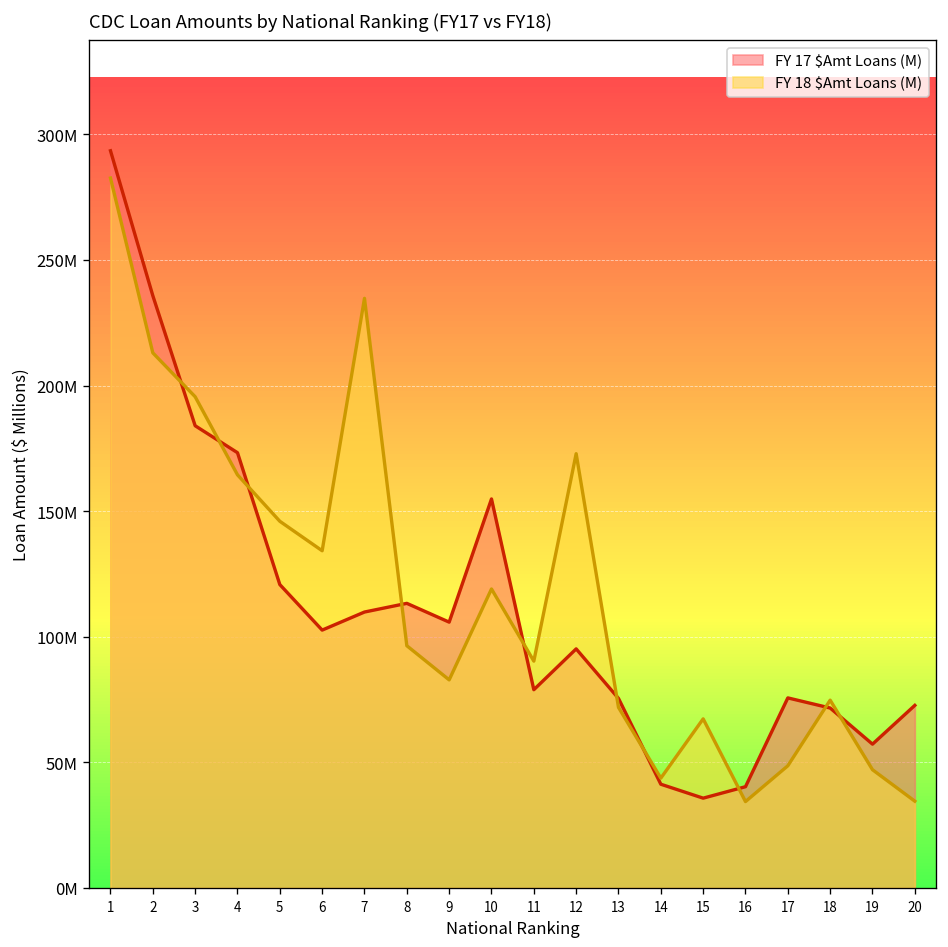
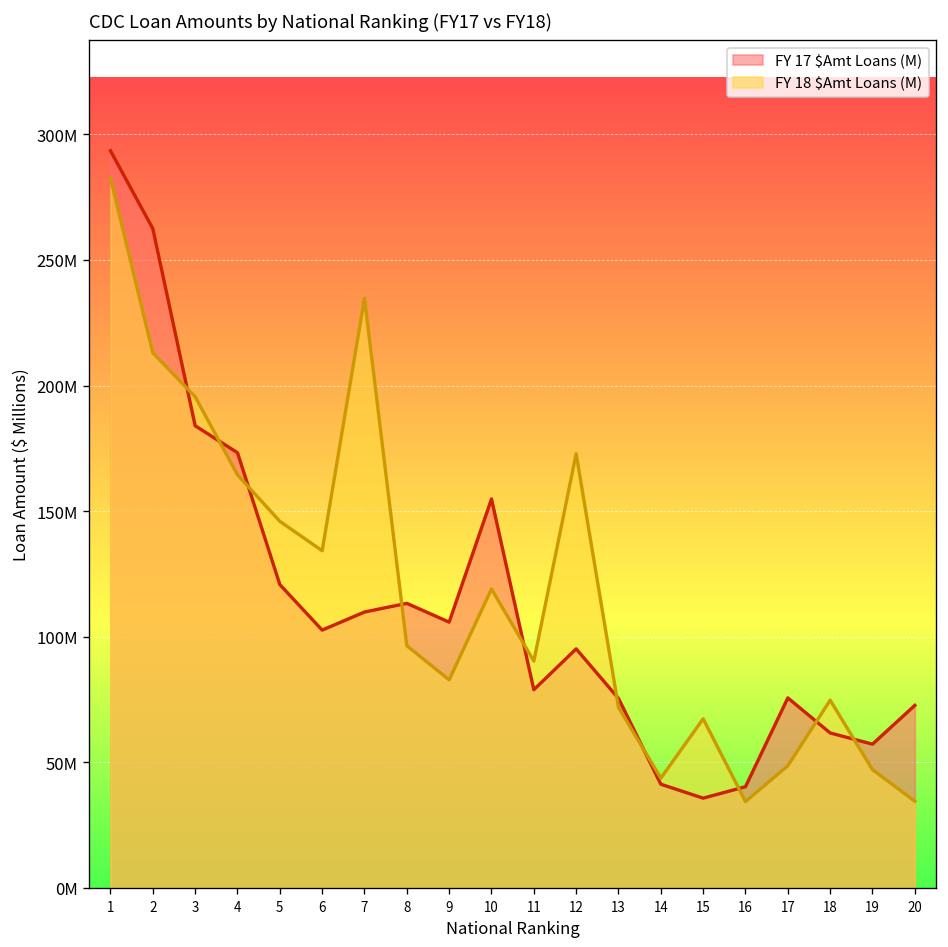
FY 17 $Amt Loans (M), 2: 236000000 -> 262000000
FY 17 $Amt Loans (M), 18: 72000000 -> 62000000
